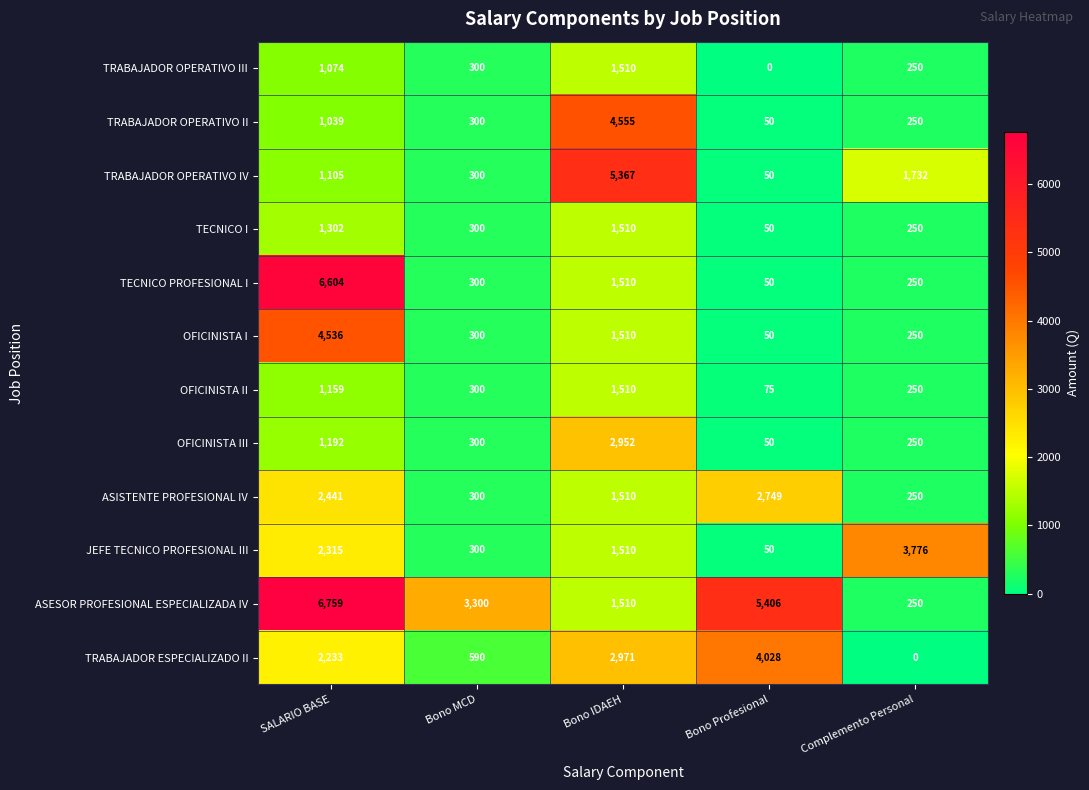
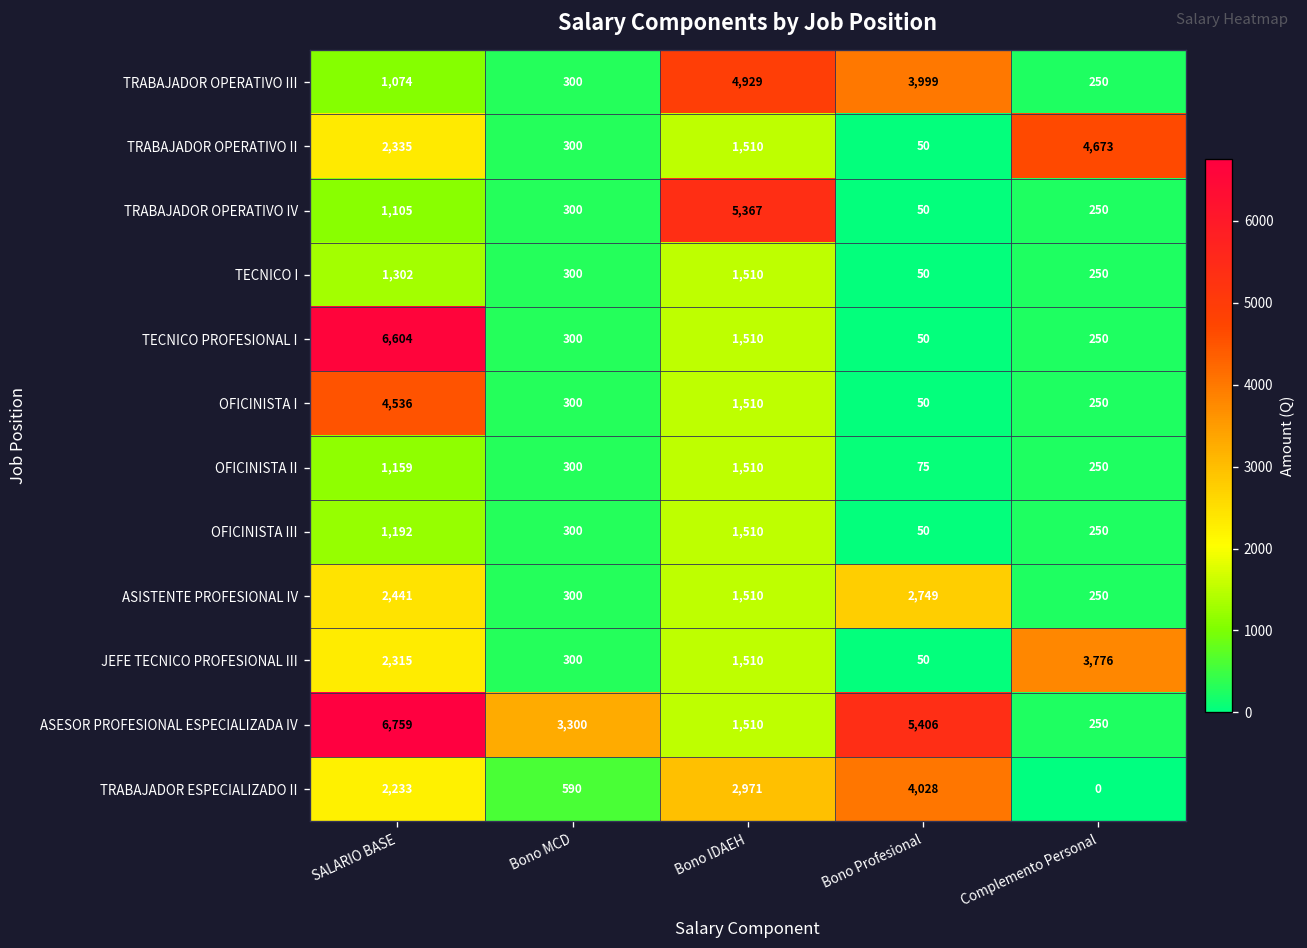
TRABAJADOR OPERATIVO III, Bono IDAEH: 1,510 -> 4,929
TRABAJADOR OPERATIVO III, Bono Profesional: 0 -> 3,999
TRABAJADOR OPERATIVO II, SALARIO BASE: 1,039 -> 2,335
TRABAJADOR OPERATIVO II, Bono IDAEH: 4,555 -> 1,510
TRABAJADOR OPERATIVO II, Complemento Personal: 250 -> 4,673
TRABAJADOR OPERATIVO IV, Complemento Personal: 1,732 -> 250
OFICINISTA III, Bono IDAEH: 2,952 -> 1,510
